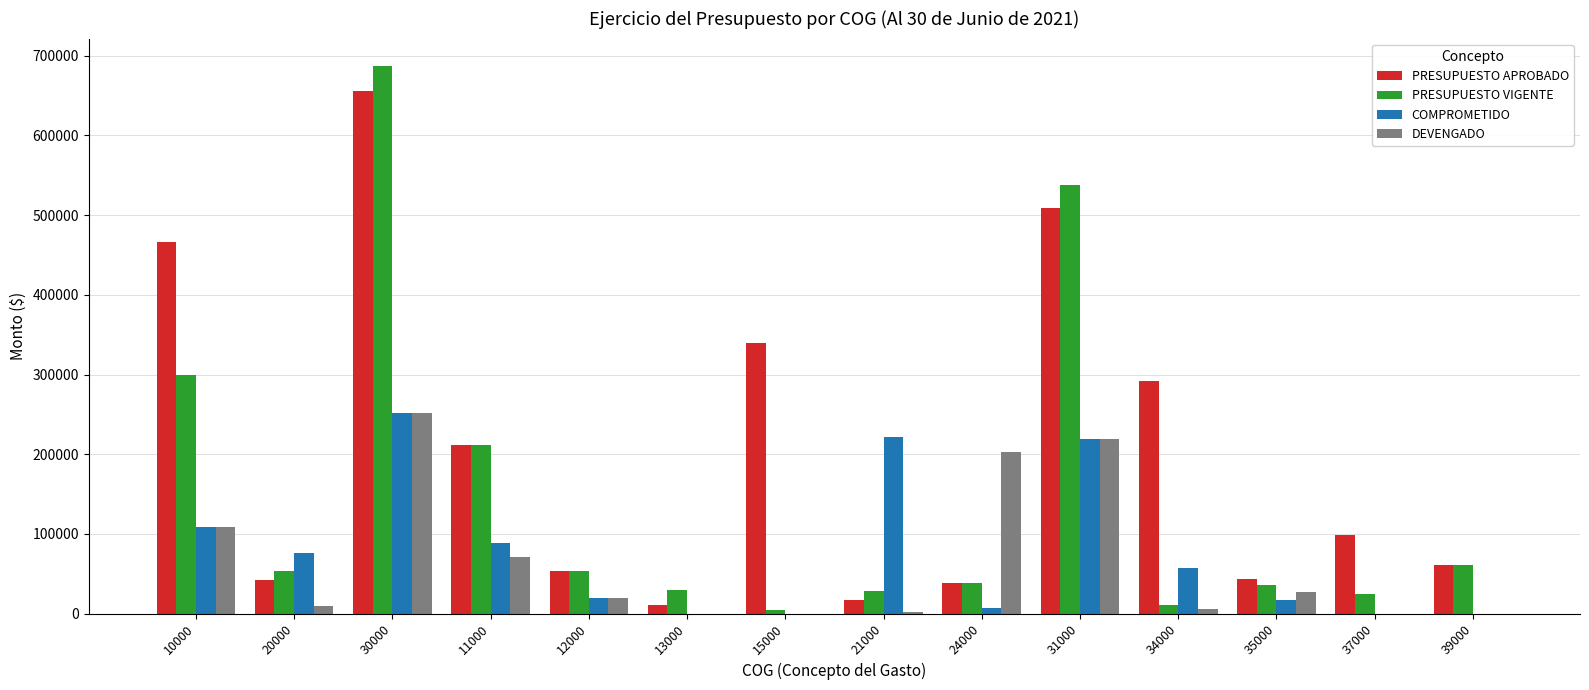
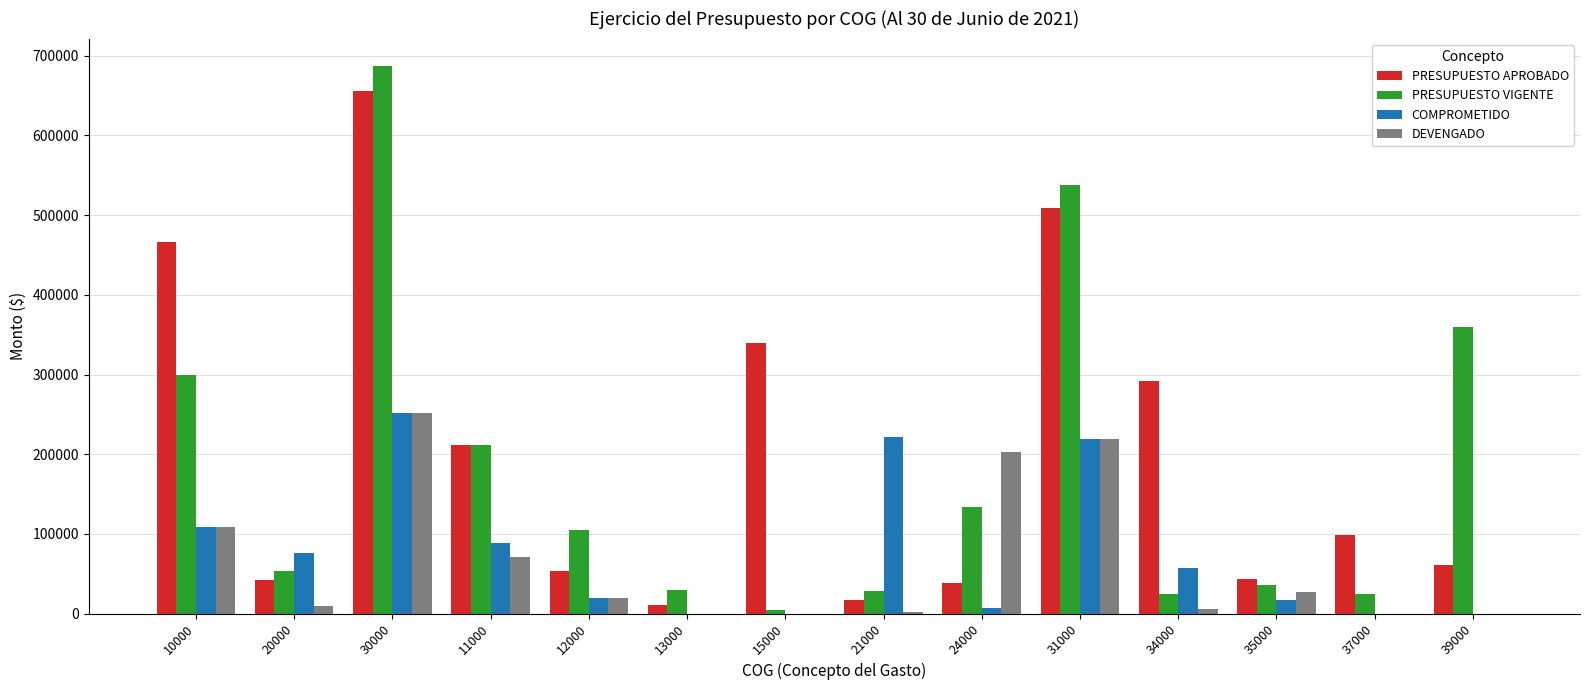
PRESUPUESTO VIGENTE, 12000: 50000 -> 100000
PRESUPUESTO VIGENTE, 24000: 40000 -> 130000
PRESUPUESTO VIGENTE, 34000: 10000 -> 30000
PRESUPUESTO VIGENTE, 39000: 60000 -> 360000
